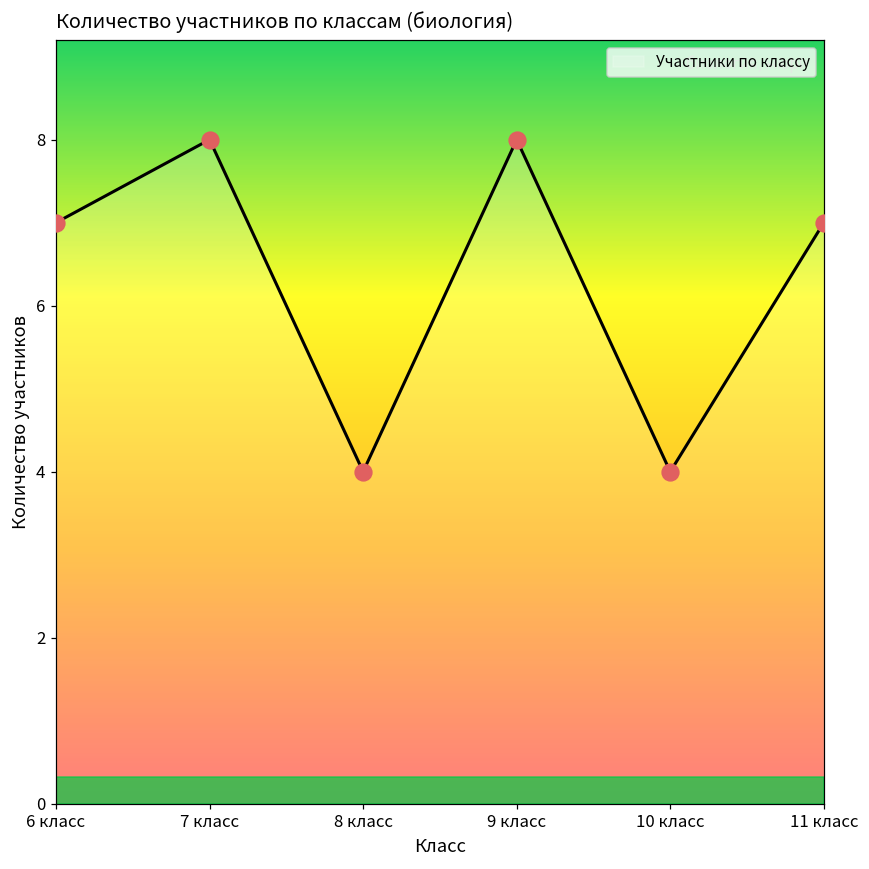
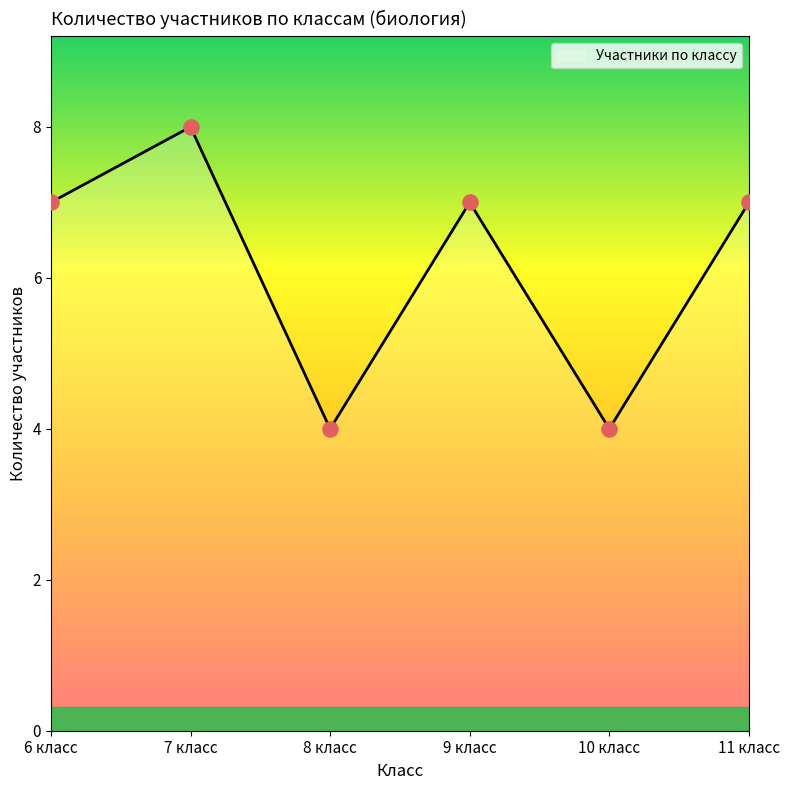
9 класс: 8 -> 7
